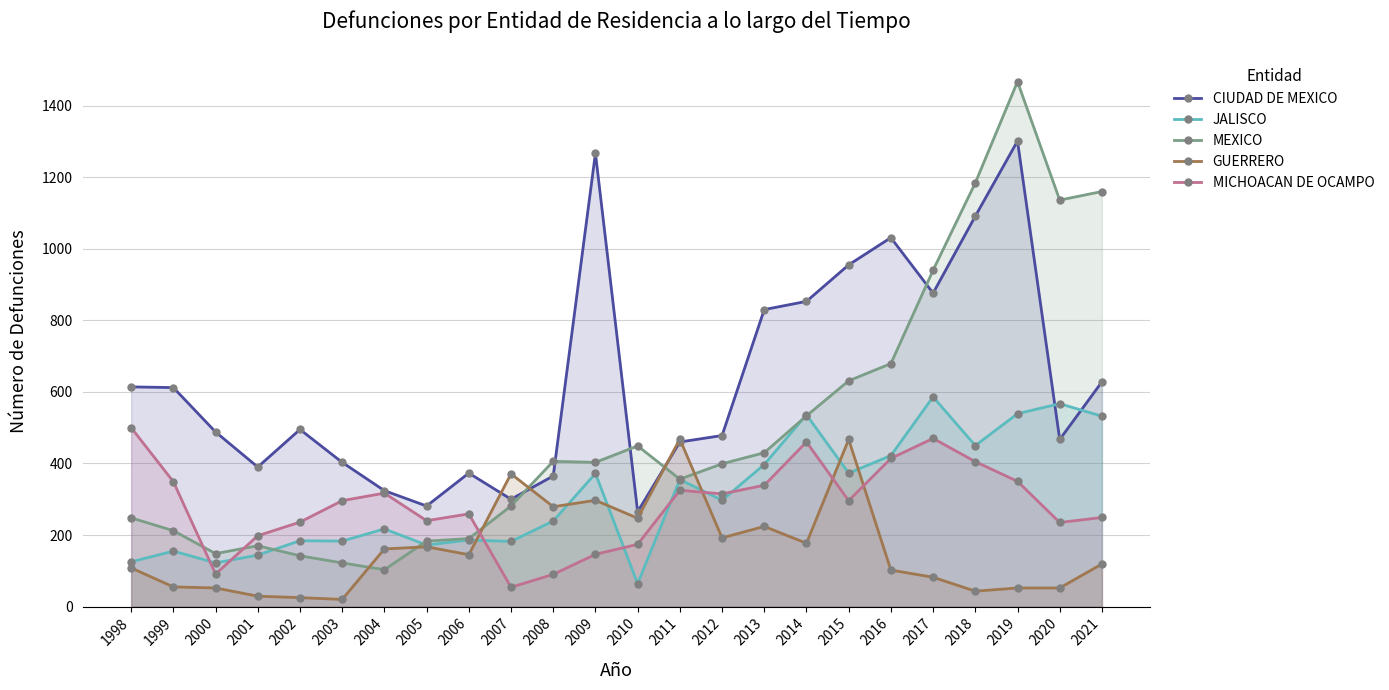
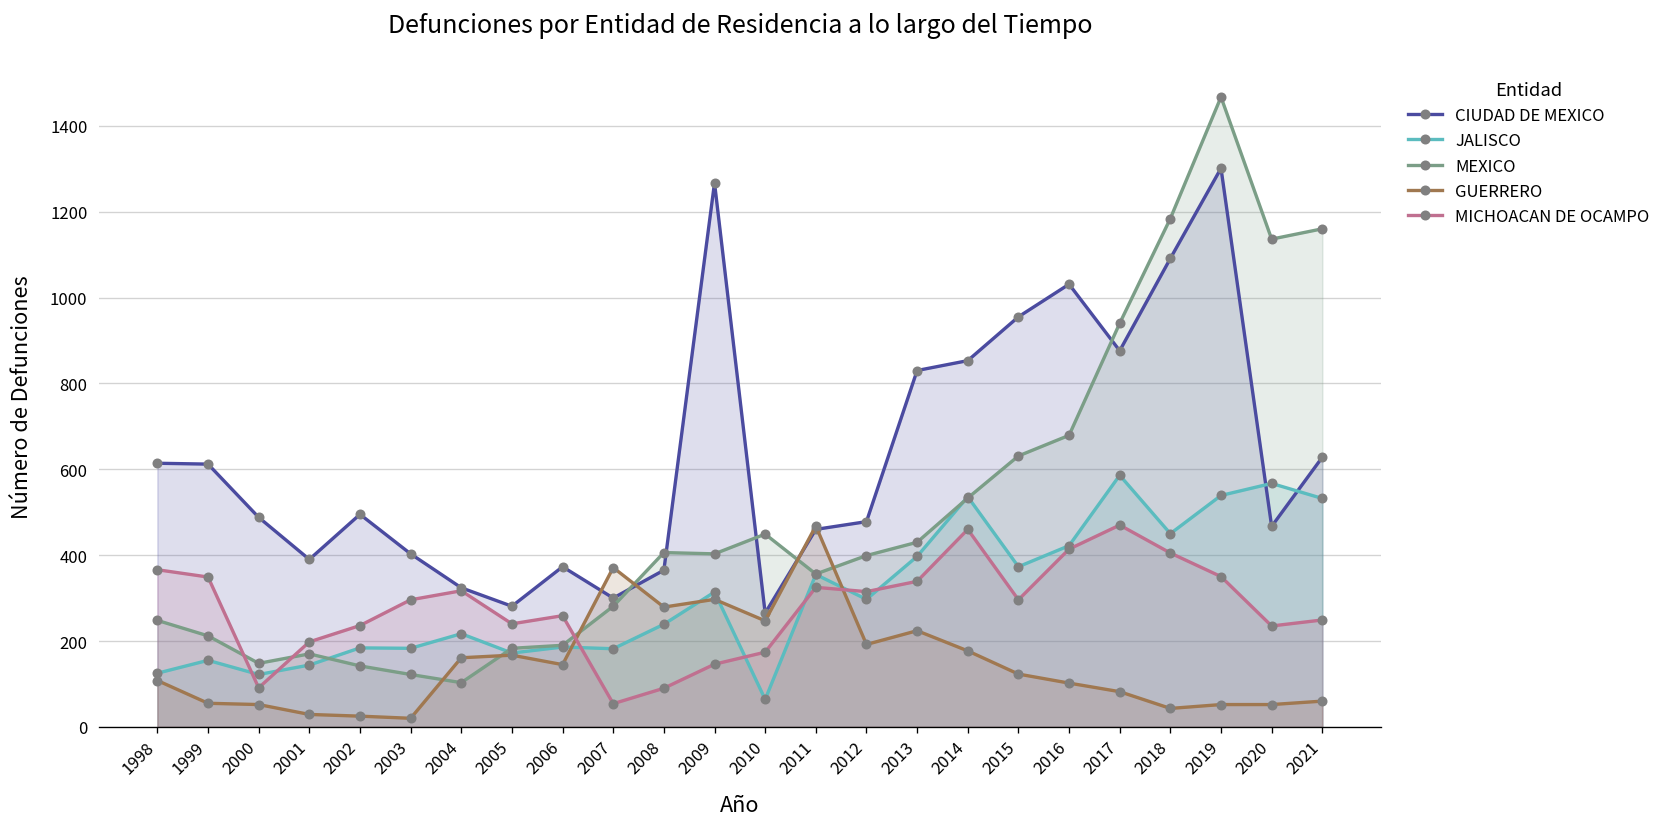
MICHOACAN DE OCAMPO, 1998: 500 -> 370
JALISCO, 2009: 370 -> 310
GUERRERO, 2015: 470 -> 120
GUERRERO, 2021: 120 -> 60
